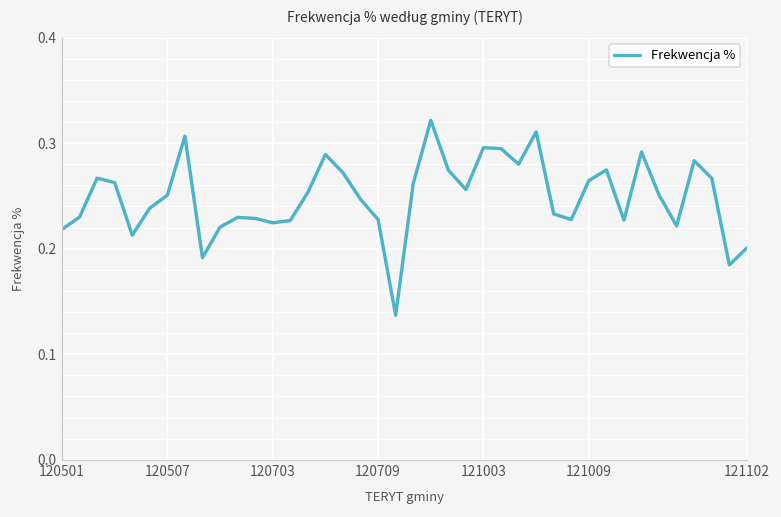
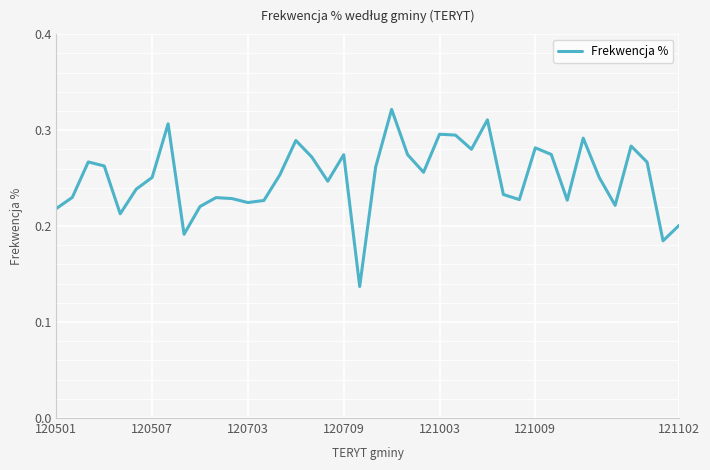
120709: 0.23 -> 0.27
121009: 0.26 -> 0.28
